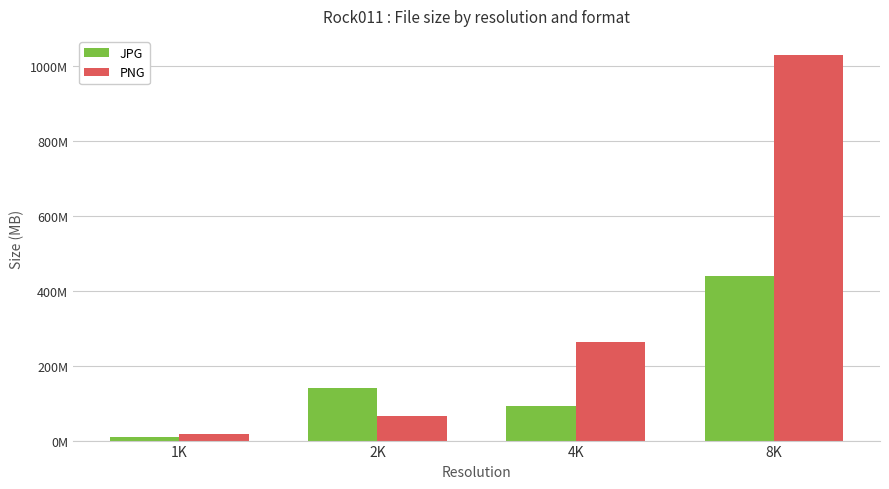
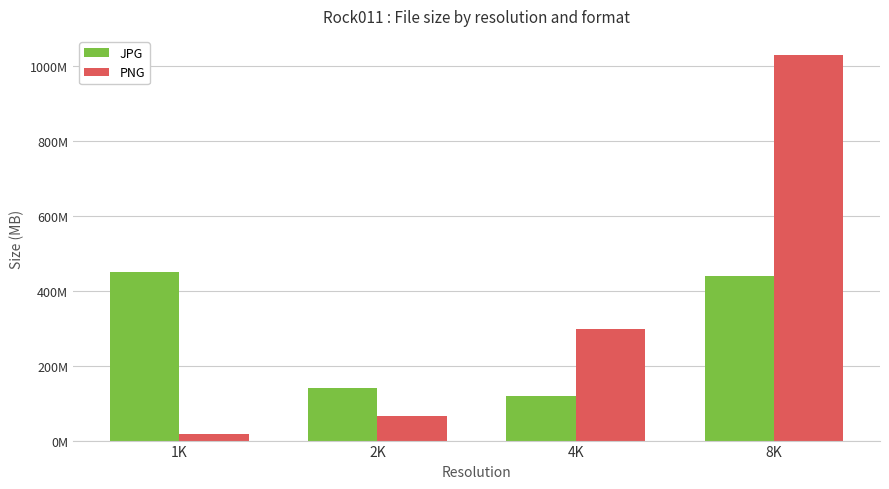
JPG, 1K: 10000000 -> 450000000
JPG, 4K: 90000000 -> 120000000
PNG, 4K: 260000000 -> 300000000
